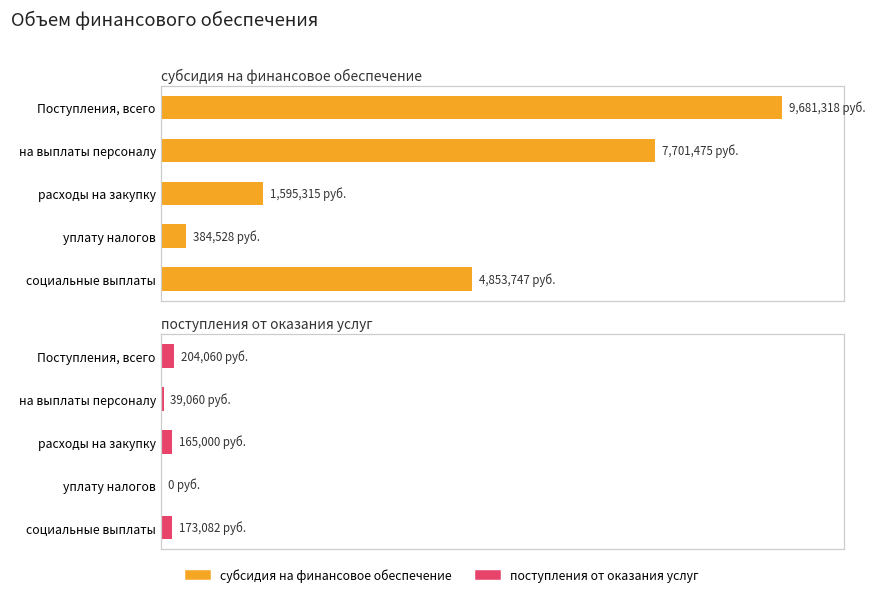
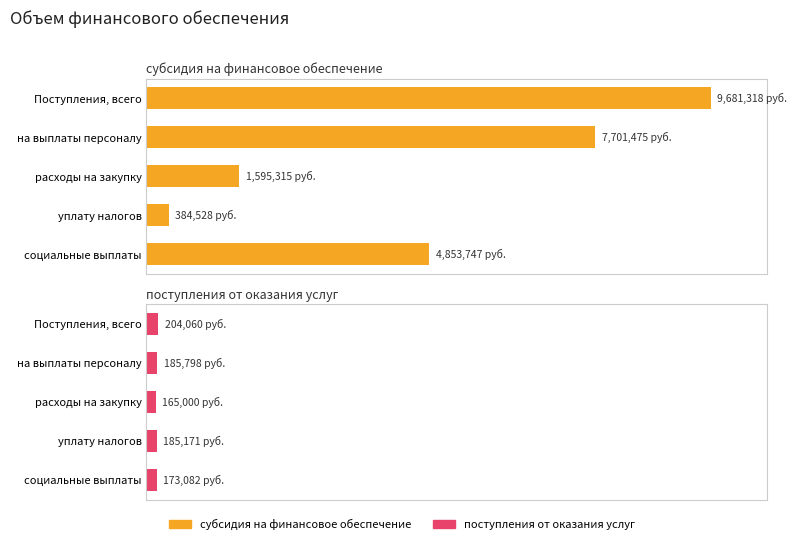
поступления от оказания услуг, на выплаты персоналу: 39,060 -> 185,798
поступления от оказания услуг, уплату налогов: 0 -> 185,171
